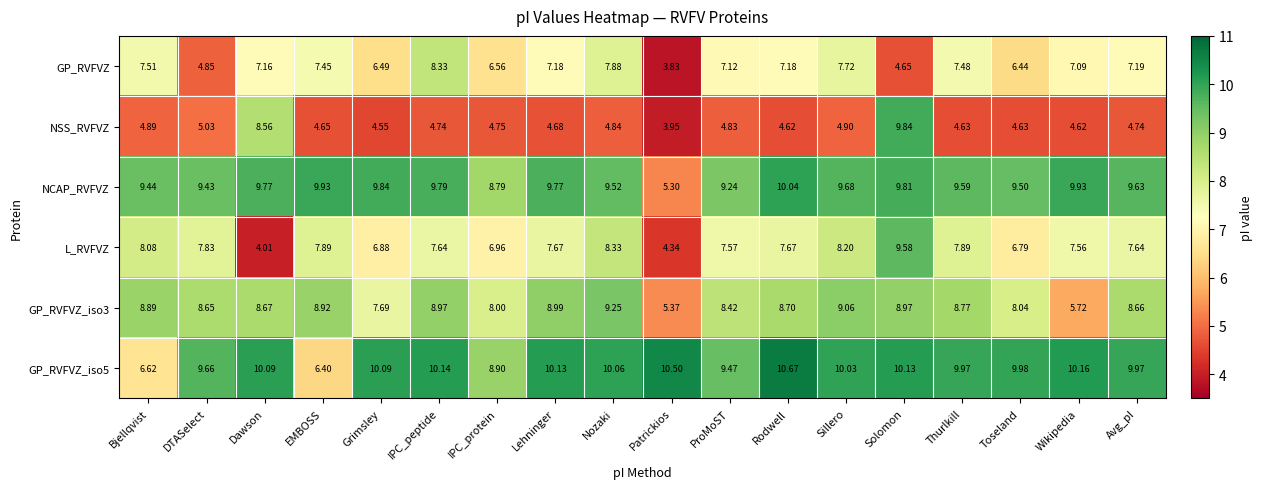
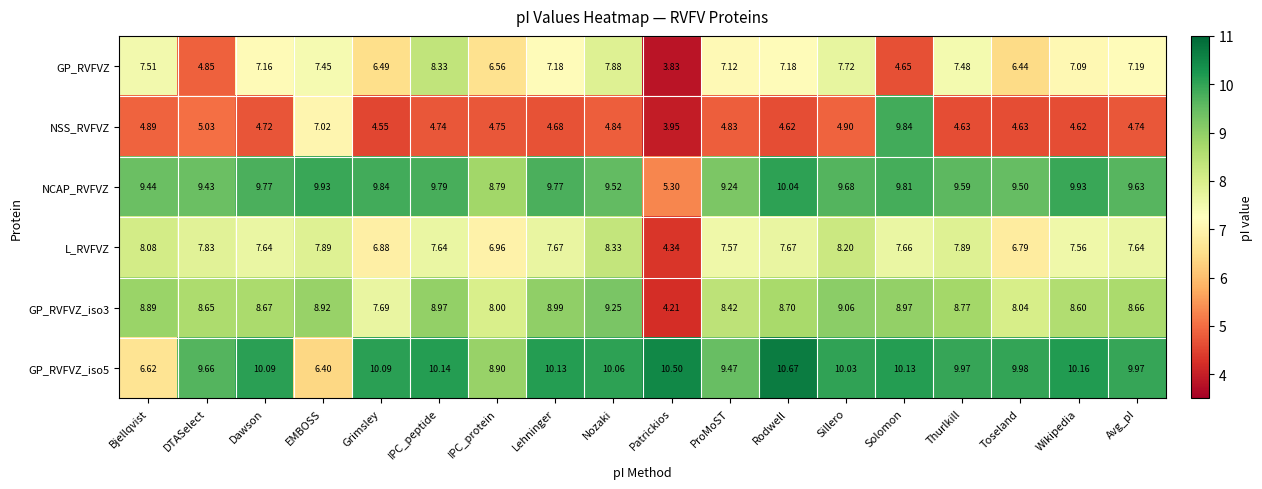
NSS_RVFVZ, Dawson: 8.56 -> 4.72
NSS_RVFVZ, EMBOSS: 4.65 -> 7.02
L_RVFVZ, Dawson: 4.01 -> 7.64
L_RVFVZ, Solomon: 9.58 -> 7.66
GP_RVFVZ_iso3, Patrickios: 5.37 -> 4.21
GP_RVFVZ_iso3, Wikipedia: 5.72 -> 8.60
